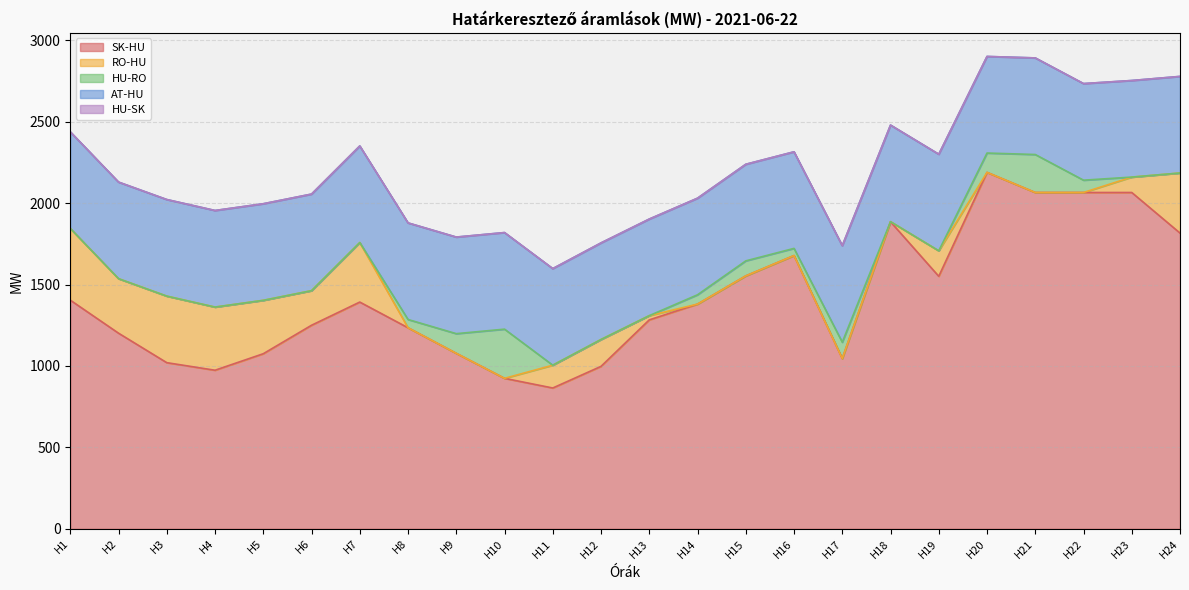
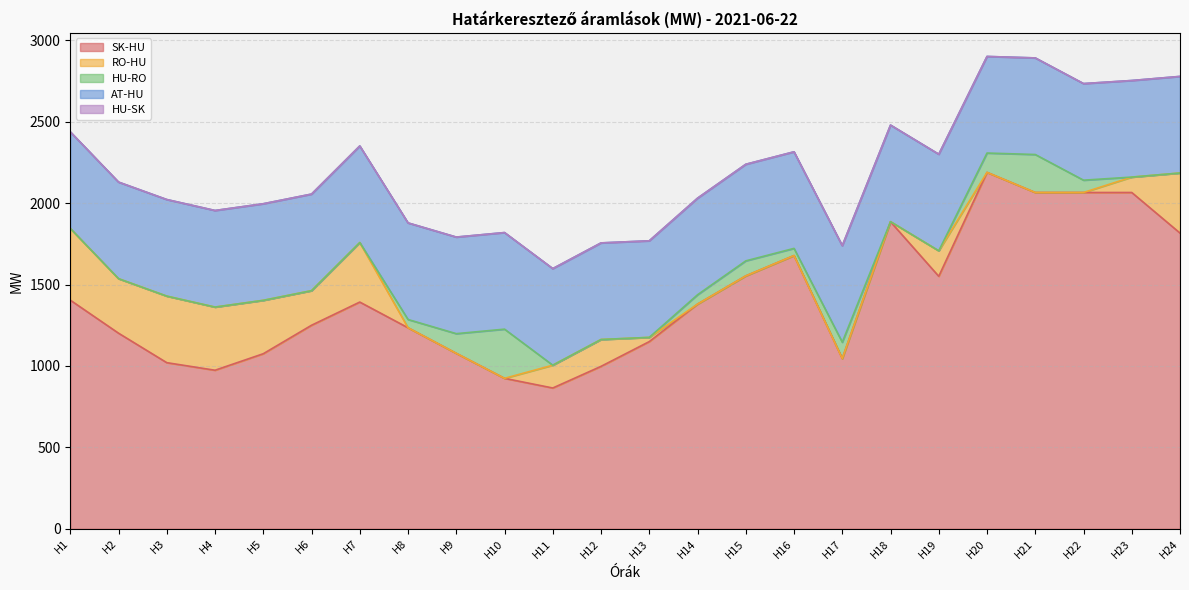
SK-HU, H13: 1280 -> 1150
